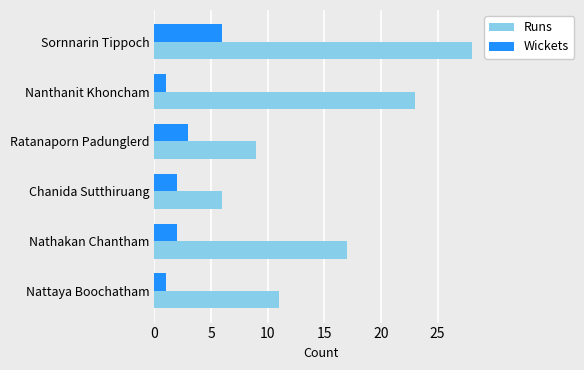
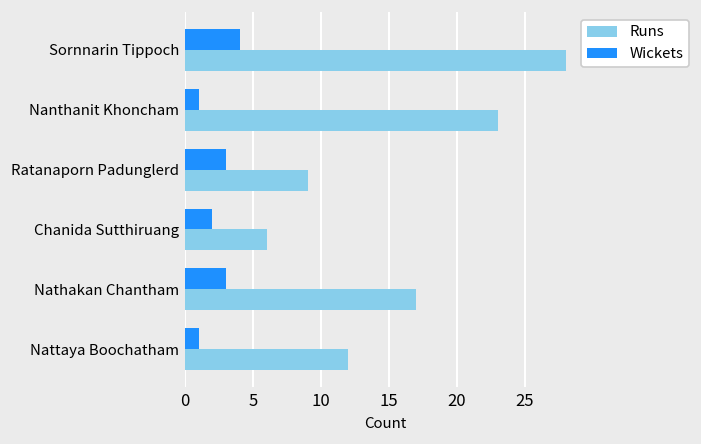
Wickets, Sornnarin Tippoch: 6 -> 4
Wickets, Nathakan Chantham: 2 -> 3
Runs, Nattaya Boochatham: 11 -> 12
